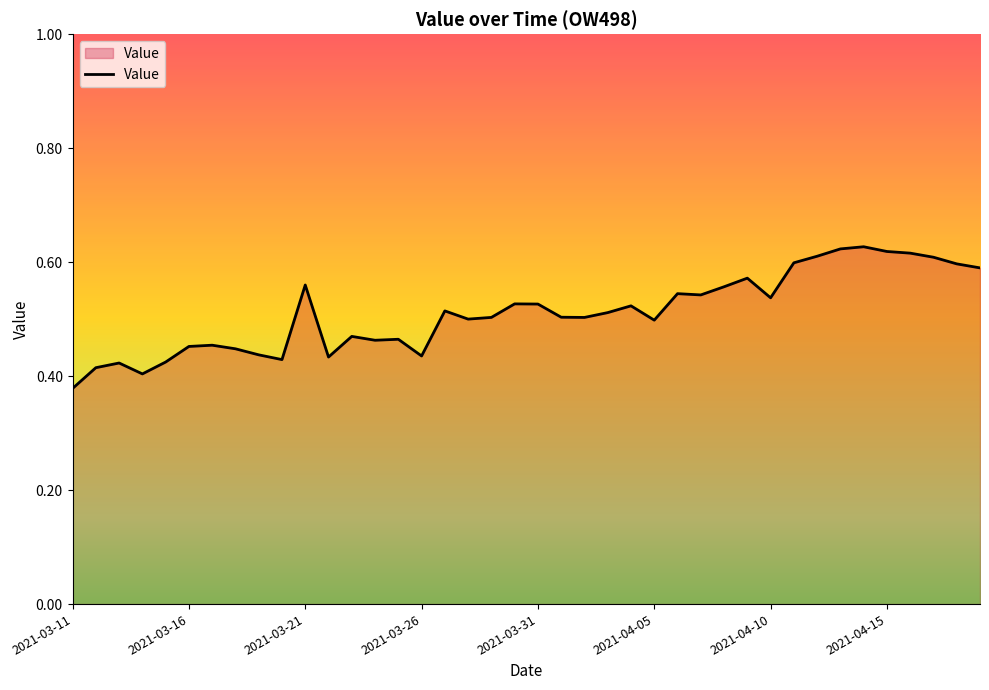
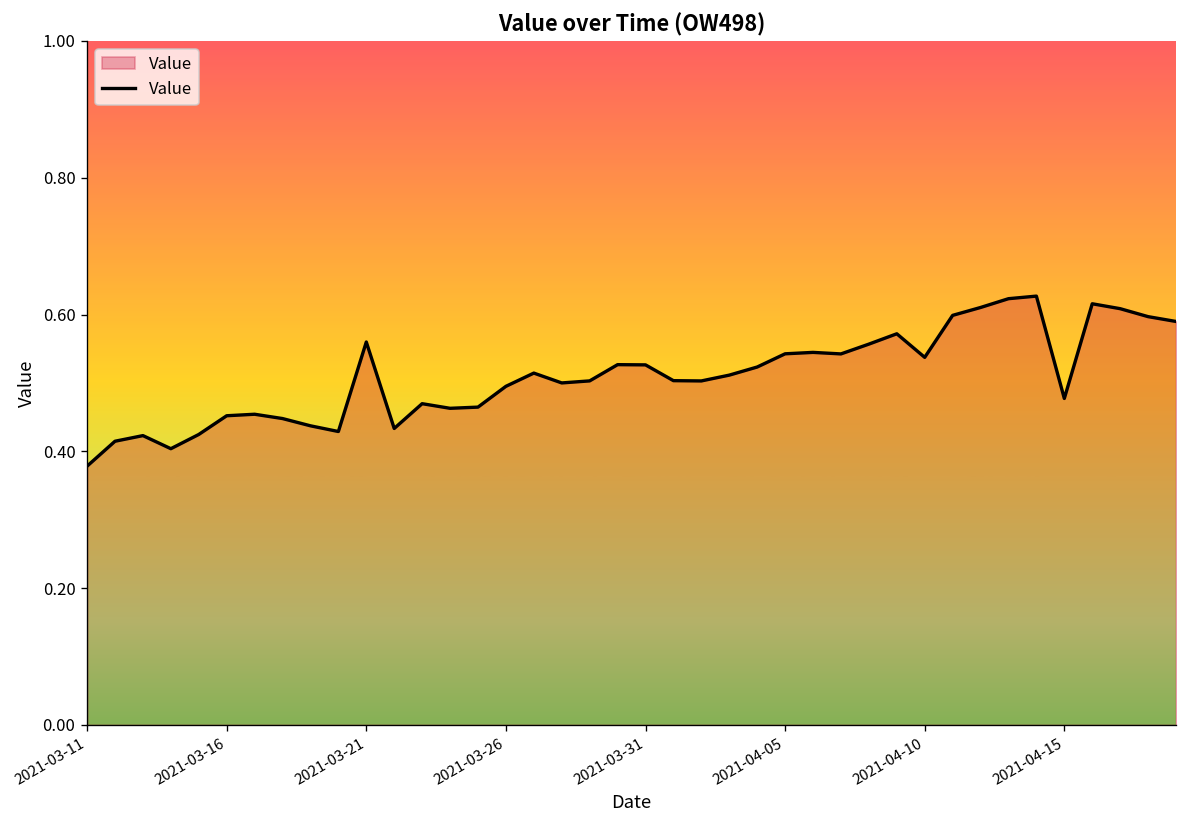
2021-03-26: 0.44 -> 0.50
2021-04-05: 0.50 -> 0.54
2021-04-15: 0.62 -> 0.48
